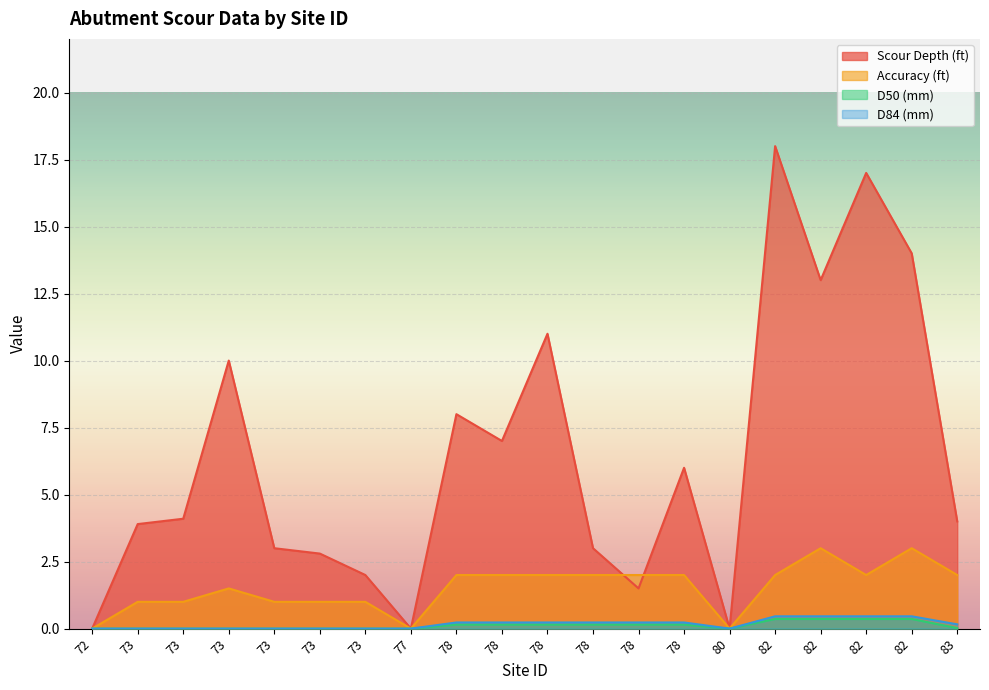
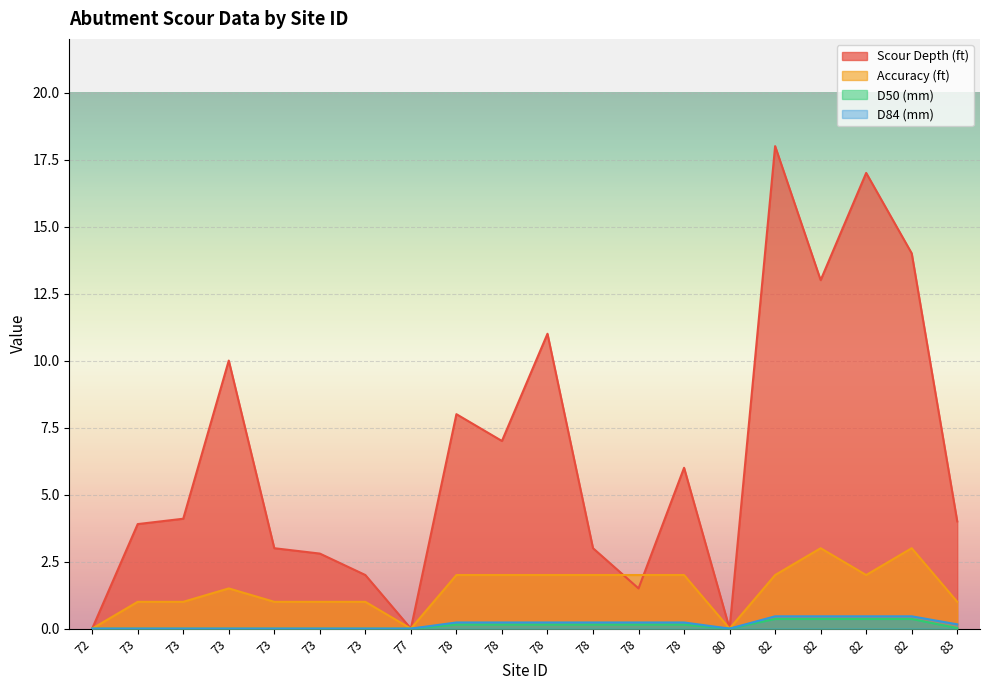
Accuracy (ft), 83: 2 -> 1
